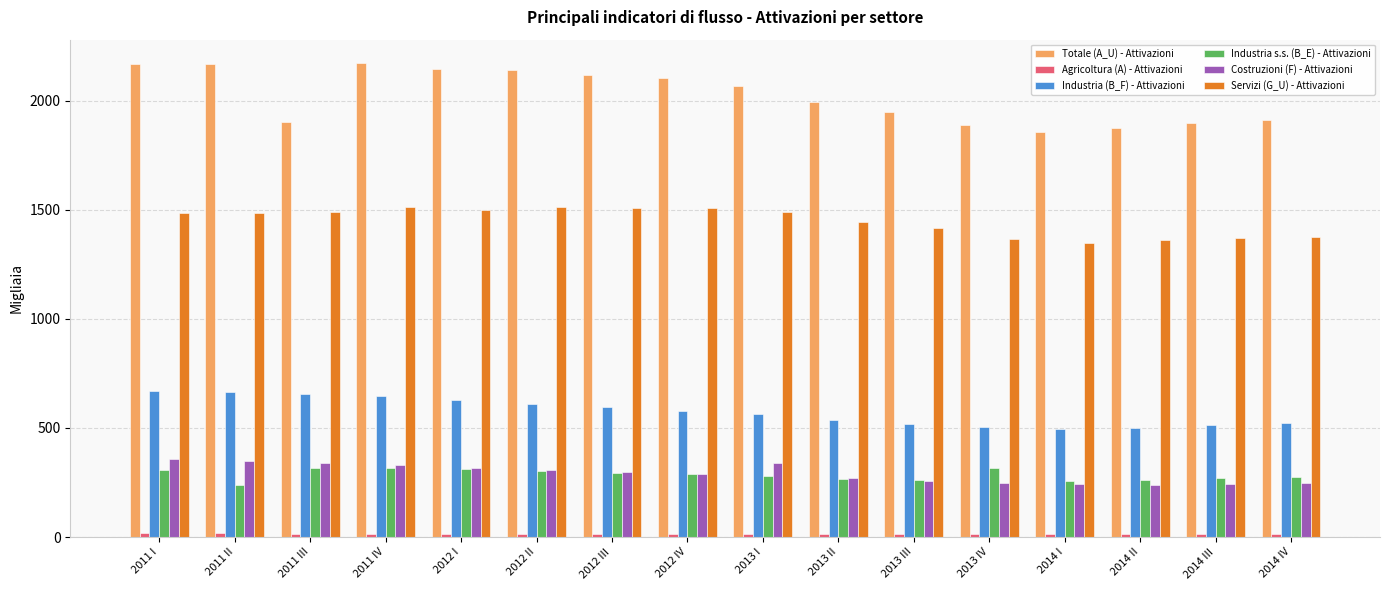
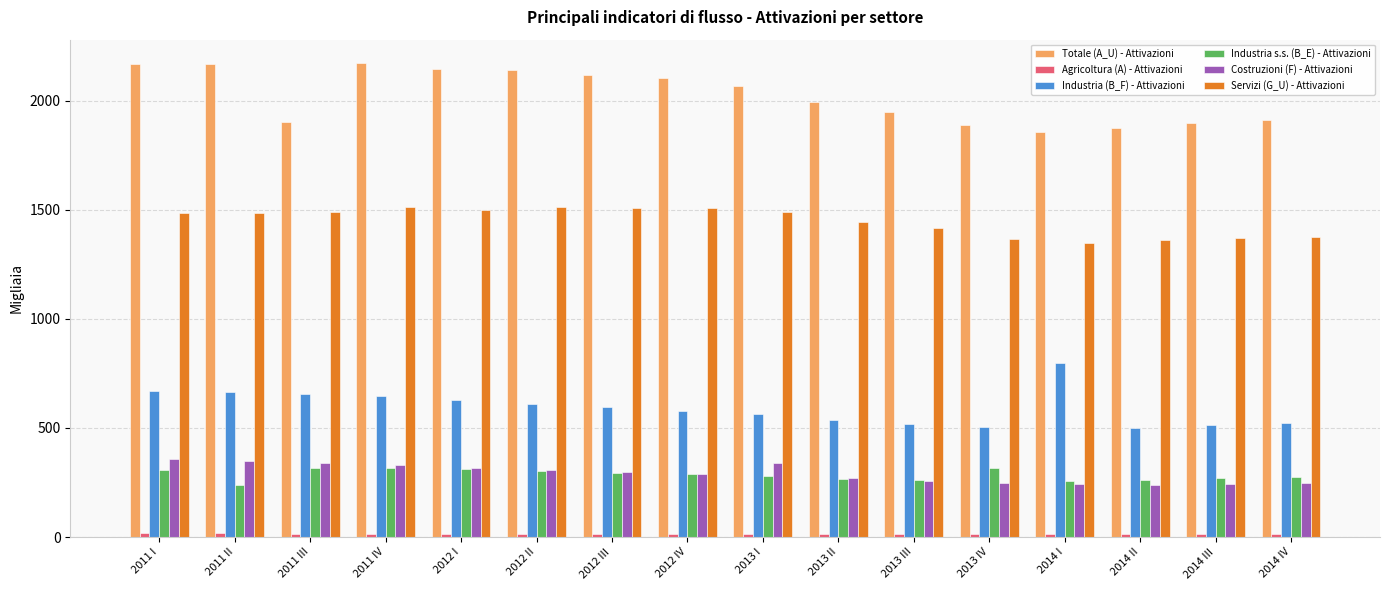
Industria (B_F) - Attivazioni, 2014 I: 500 -> 800
